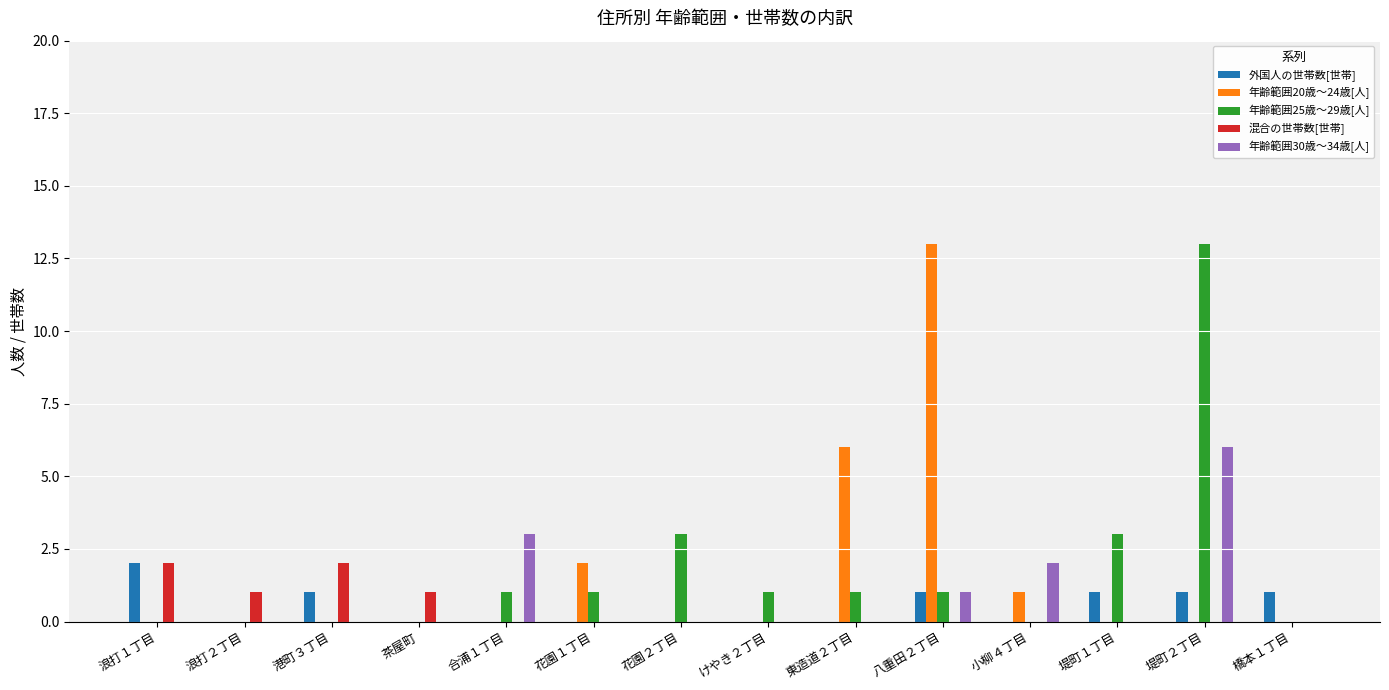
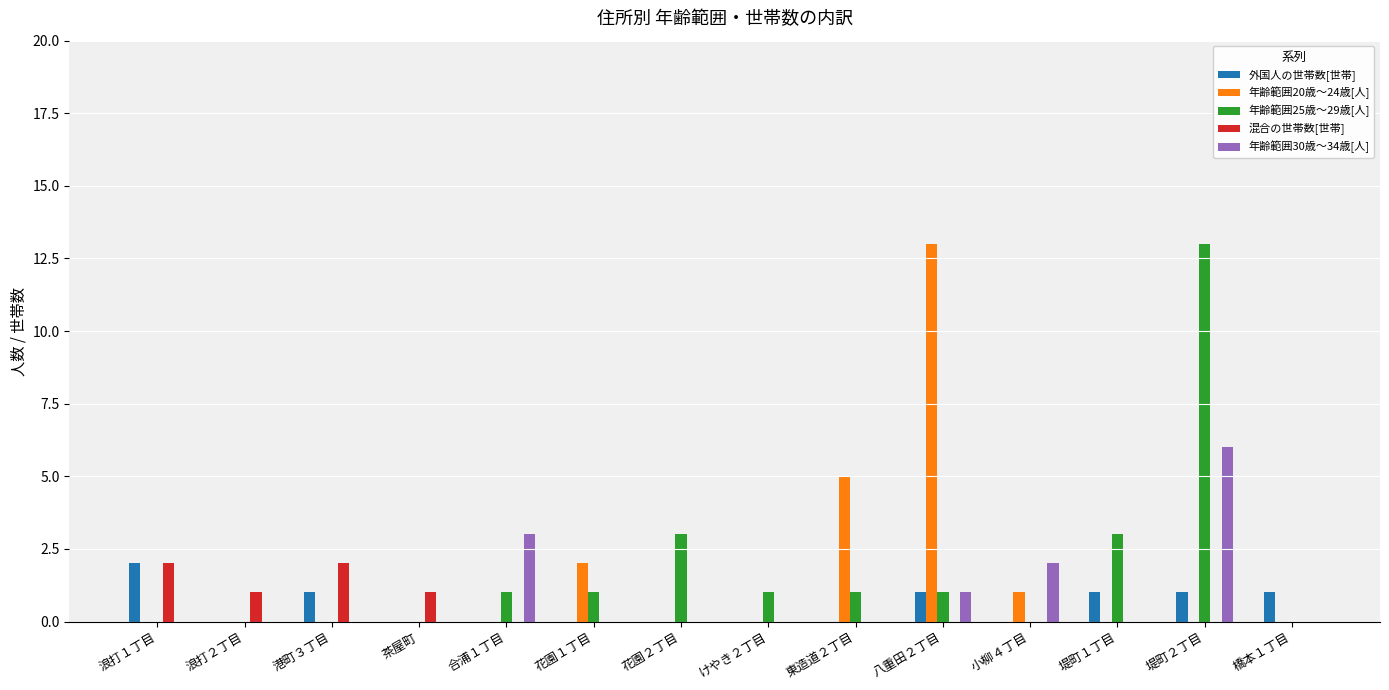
年齢範囲20歳～24歳[人], 東造道２丁目: 6 -> 5
